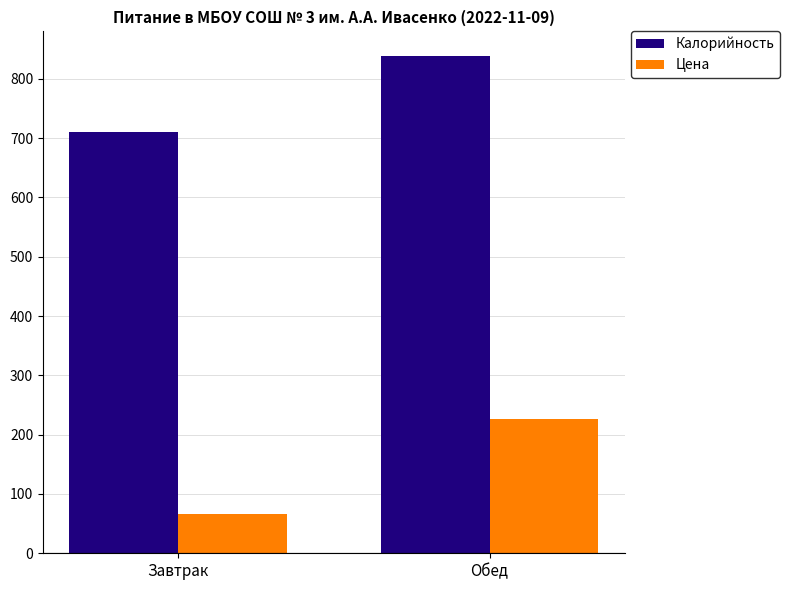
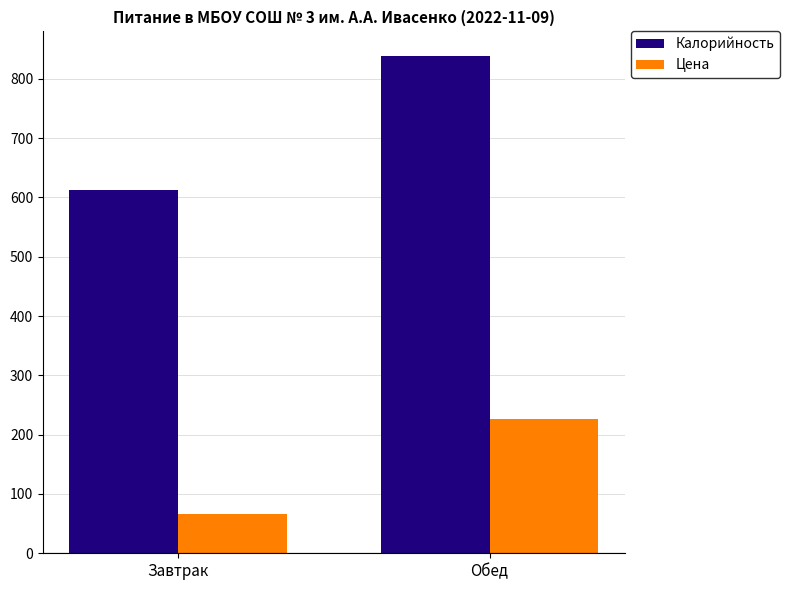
Калорийность, Завтрак: 710 -> 610
